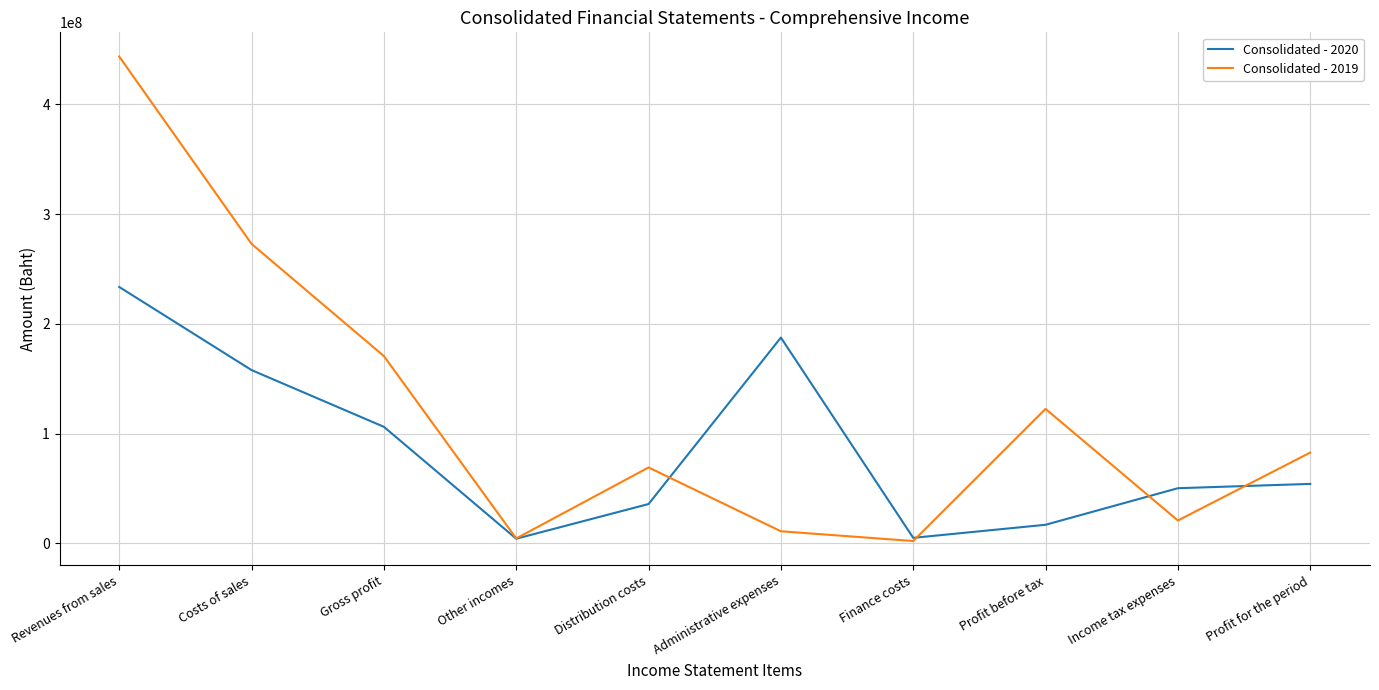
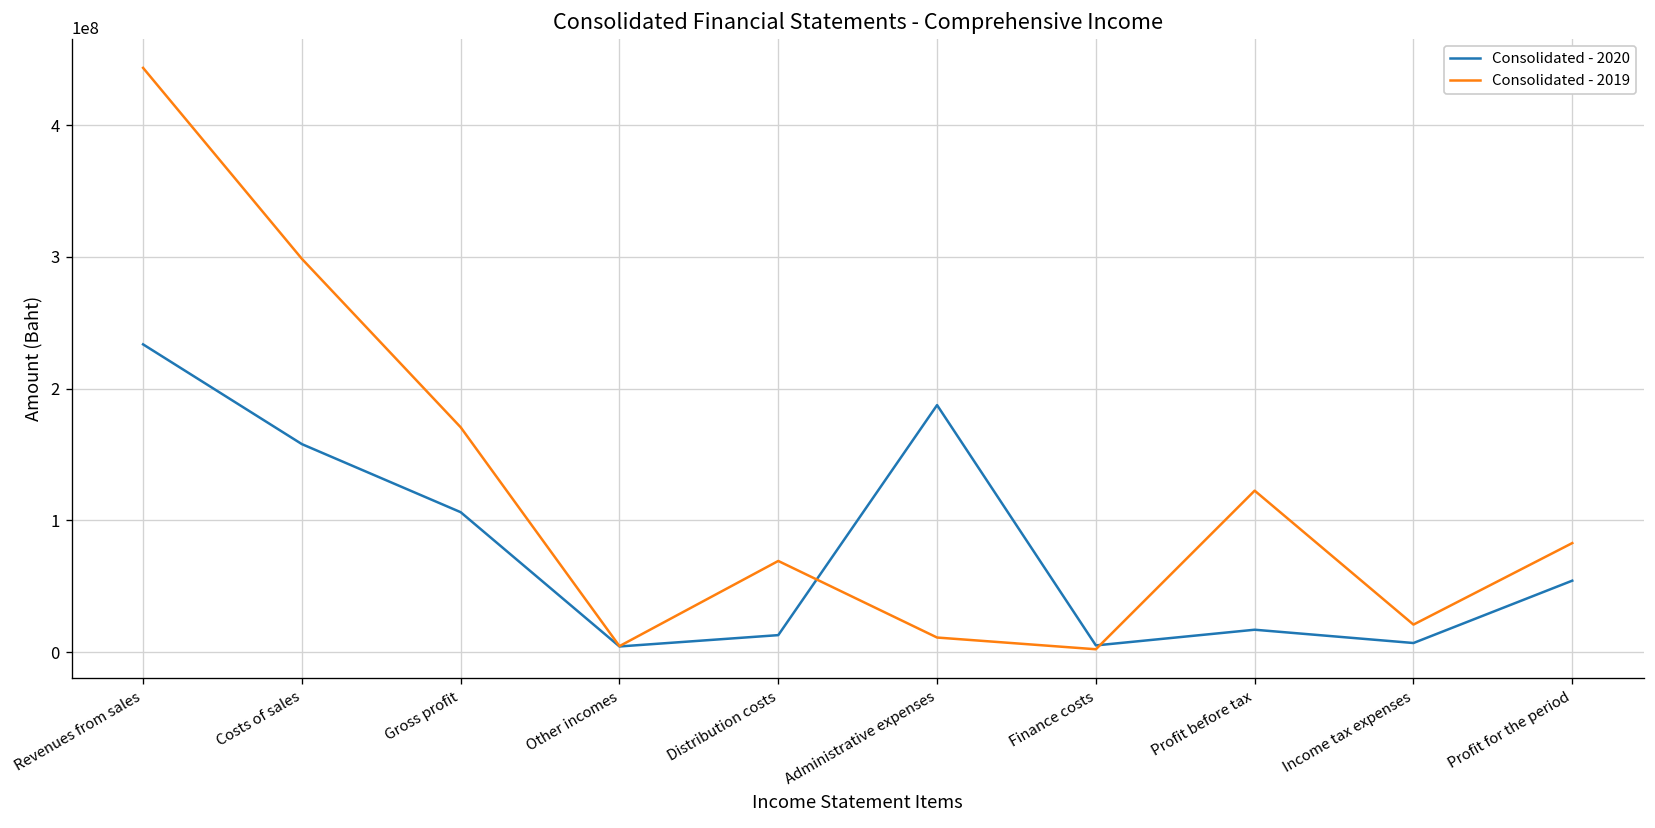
Consolidated - 2019, Costs of sales: 273000000 -> 299000000
Consolidated - 2020, Distribution costs: 36000000 -> 13000000
Consolidated - 2020, Income tax expenses: 50000000 -> 7000000
